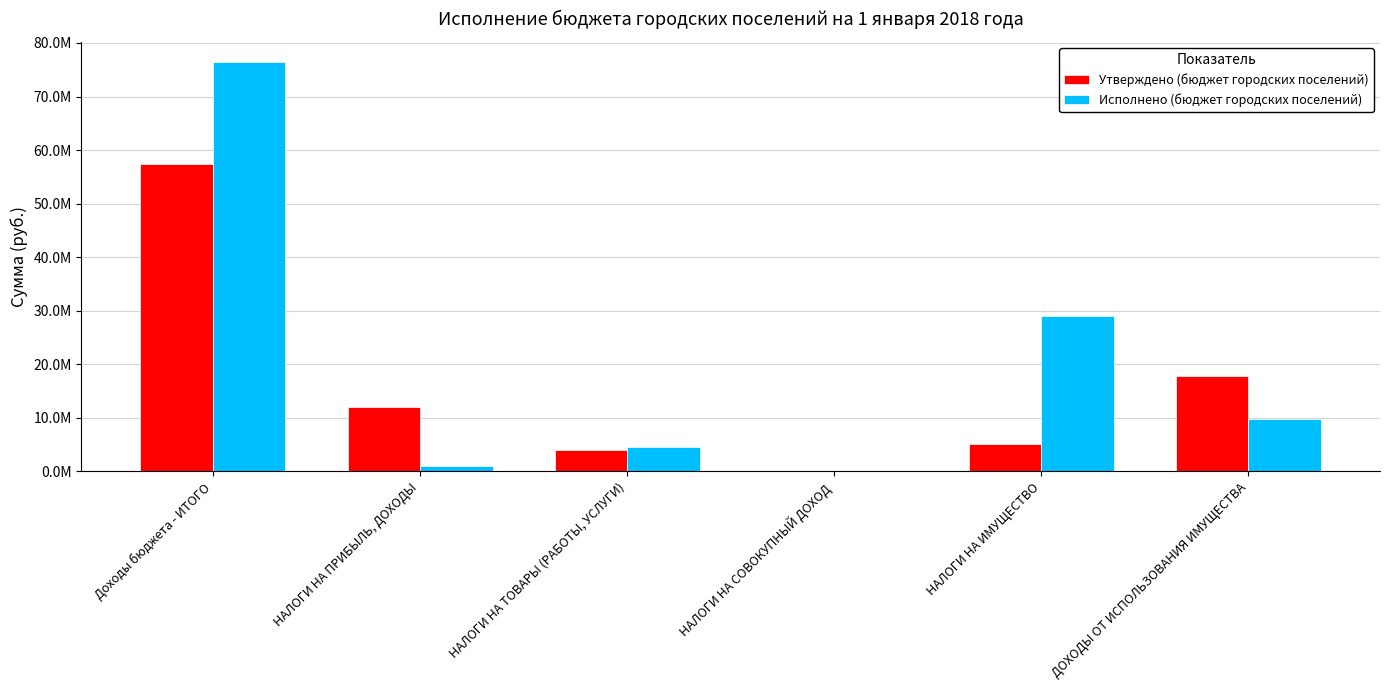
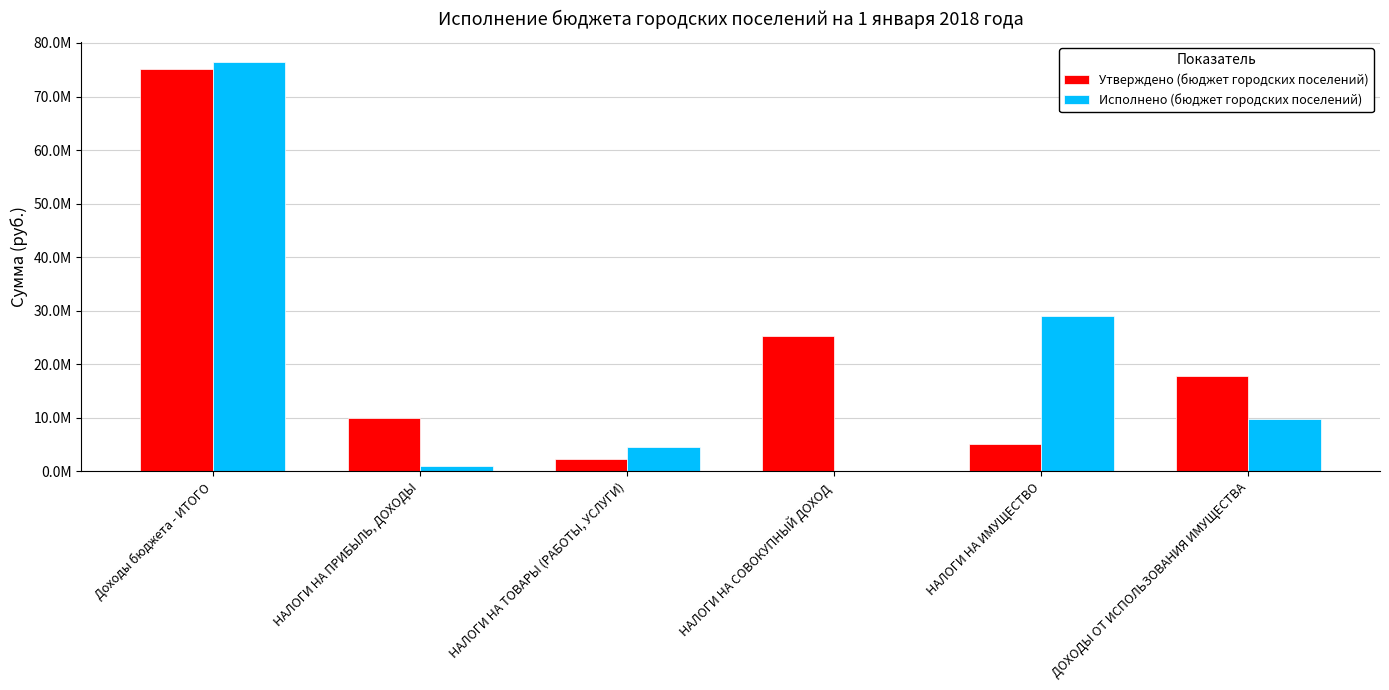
Утверждено (бюджет городских поселений), Доходы бюджета - ИТОГО: 57000000 -> 75000000
Утверждено (бюджет городских поселений), НАЛОГИ НА ПРИБЫЛЬ, ДОХОДЫ: 12000000 -> 10000000
Утверждено (бюджет городских поселений), НАЛОГИ НА ТОВАРЫ (РАБОТЫ, УСЛУГИ): 4000000 -> 2000000
Утверждено (бюджет городских поселений), НАЛОГИ НА СОВОКУПНЫЙ ДОХОД: 0 -> 25000000
